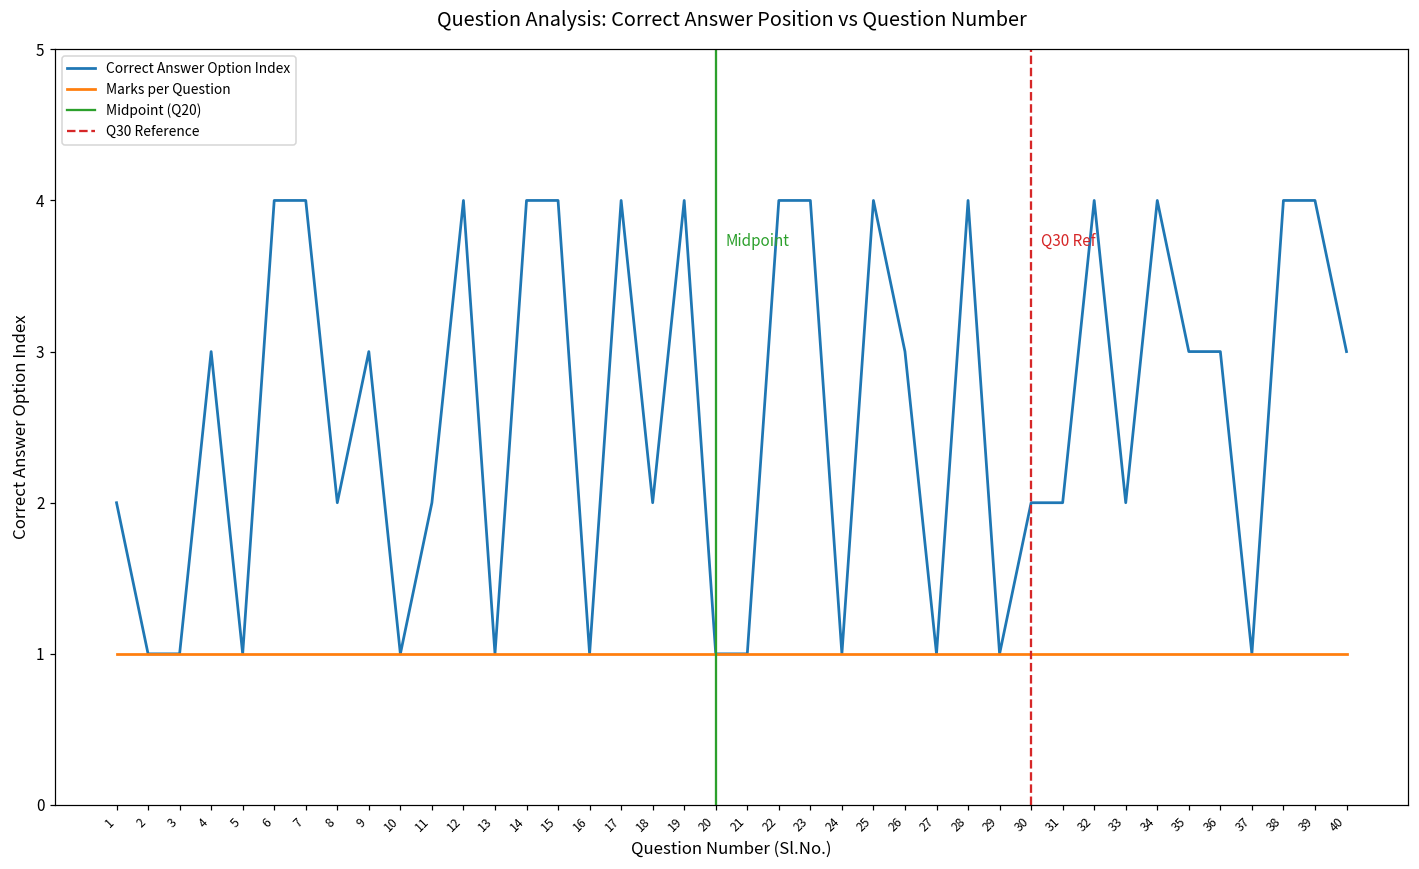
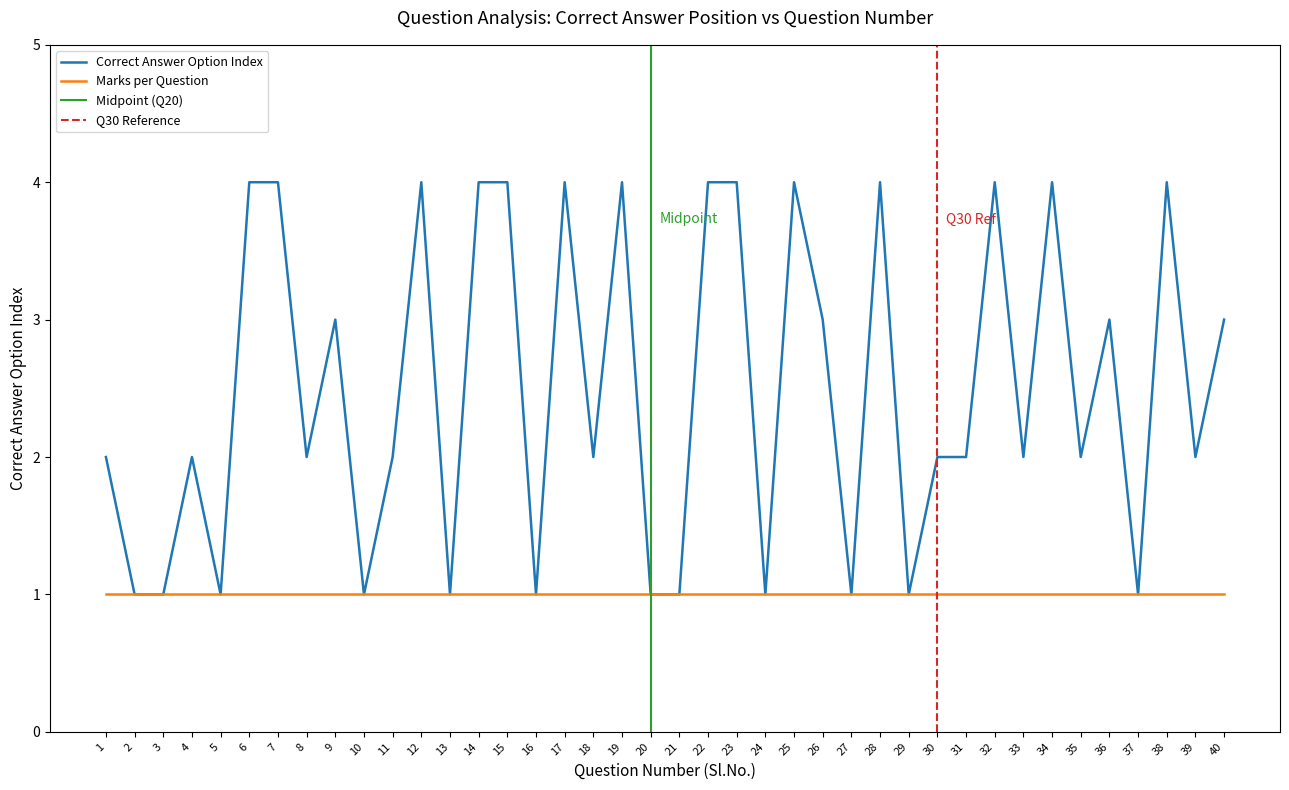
Correct Answer Option Index, 4: 3 -> 2
Correct Answer Option Index, 35: 3 -> 2
Correct Answer Option Index, 39: 4 -> 2
